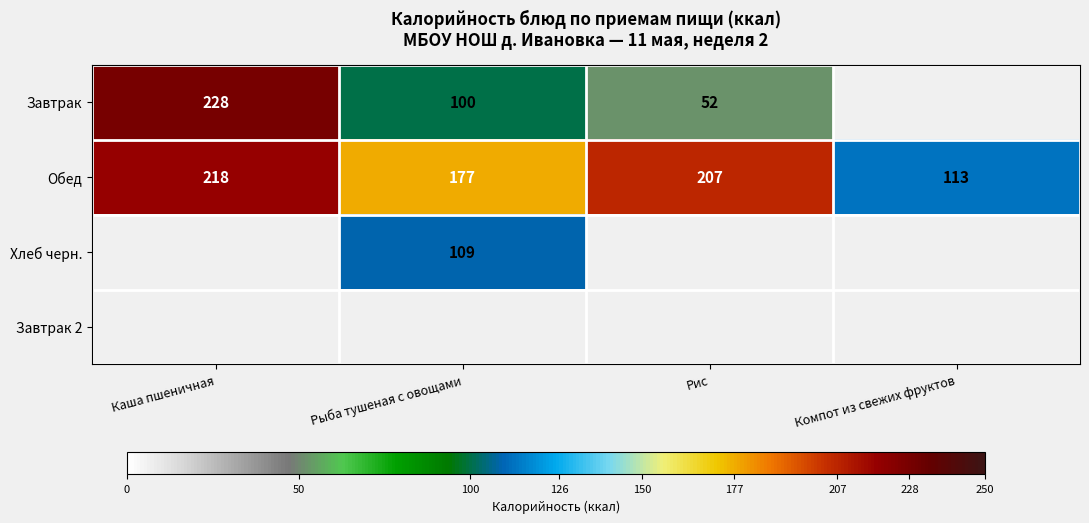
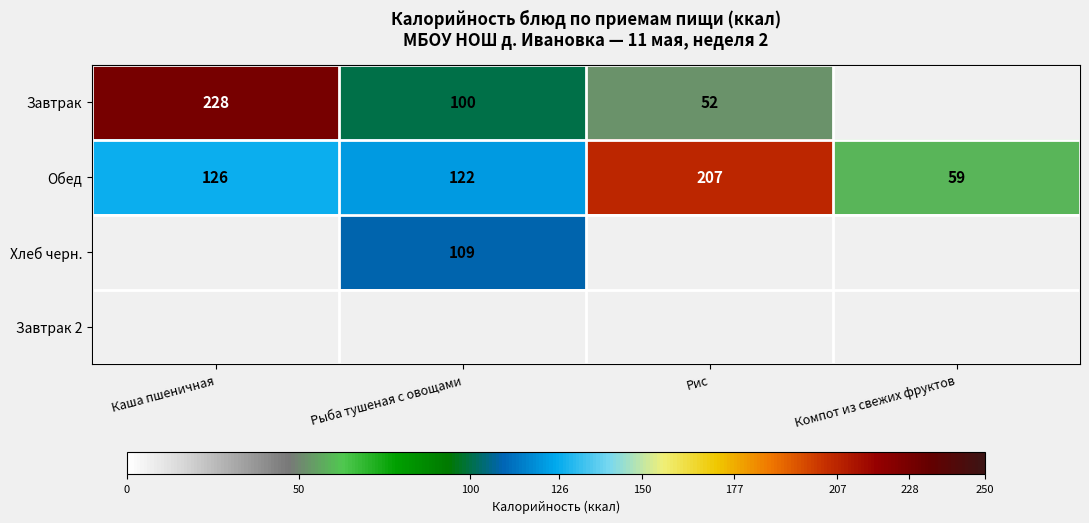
Обед, Каша пшеничная: 218 -> 126
Обед, Рыба тушеная с овощами: 177 -> 122
Обед, Компот из свежих фруктов: 113 -> 59
